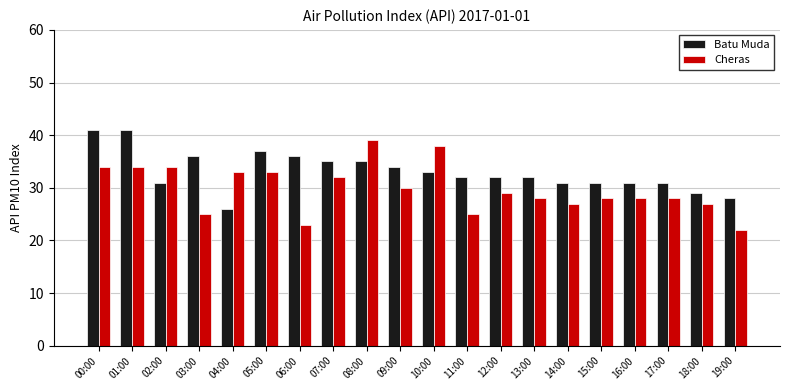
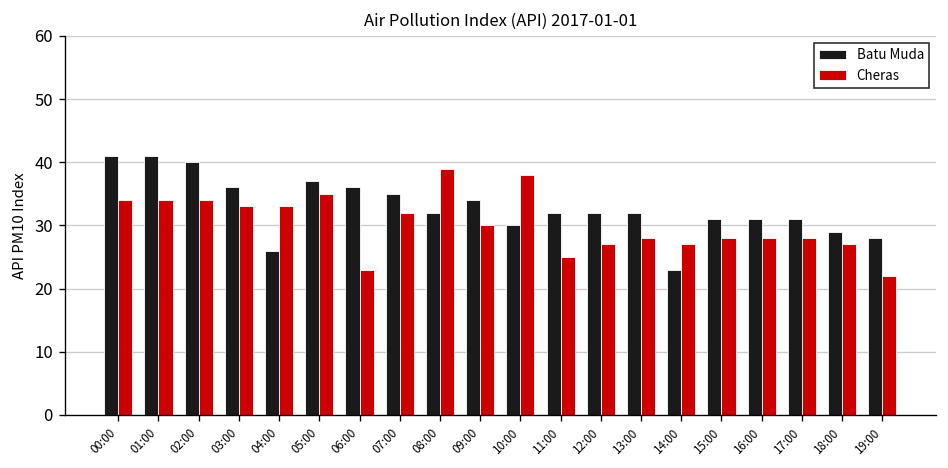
Batu Muda, 02:00: 31 -> 40
Cheras, 03:00: 25 -> 33
Cheras, 05:00: 33 -> 35
Batu Muda, 08:00: 35 -> 32
Batu Muda, 10:00: 33 -> 30
Cheras, 12:00: 29 -> 27
Batu Muda, 14:00: 31 -> 23
